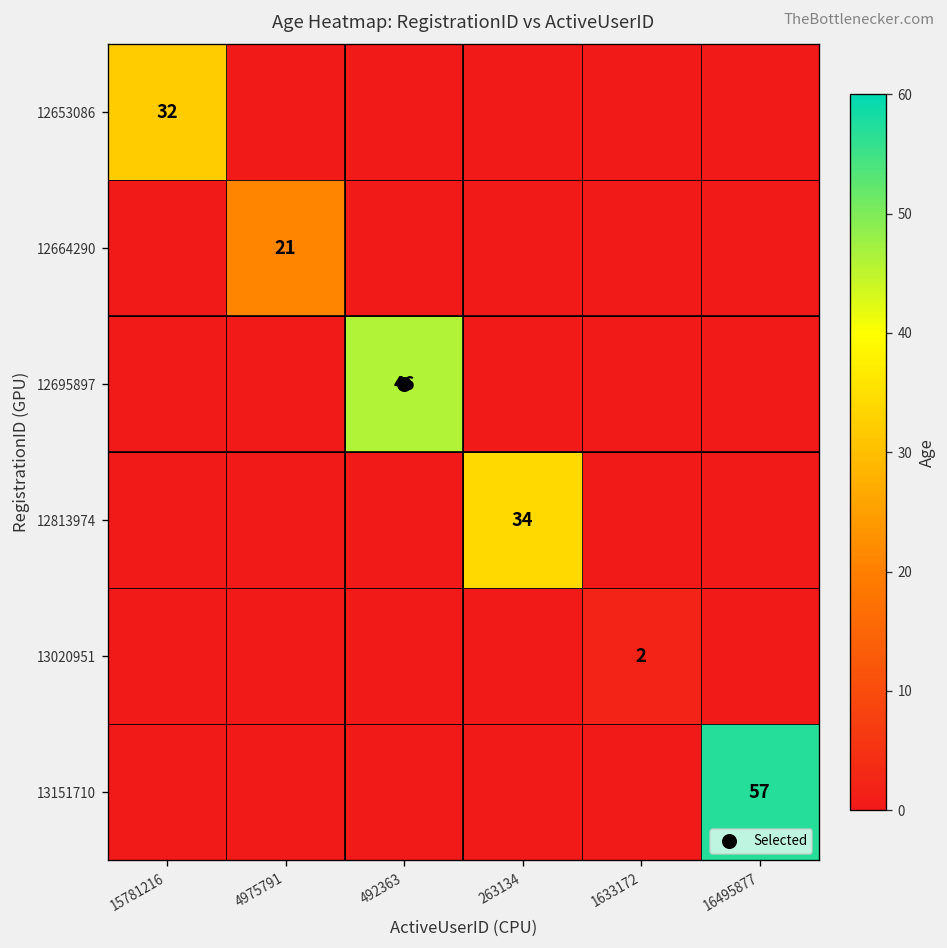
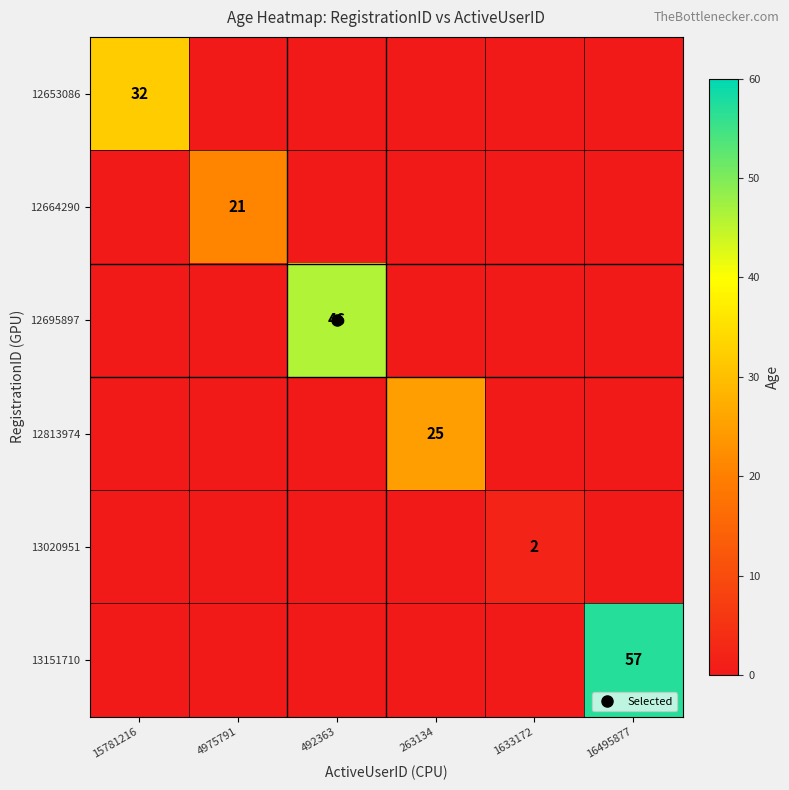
12813974, 263134: 34 -> 25
